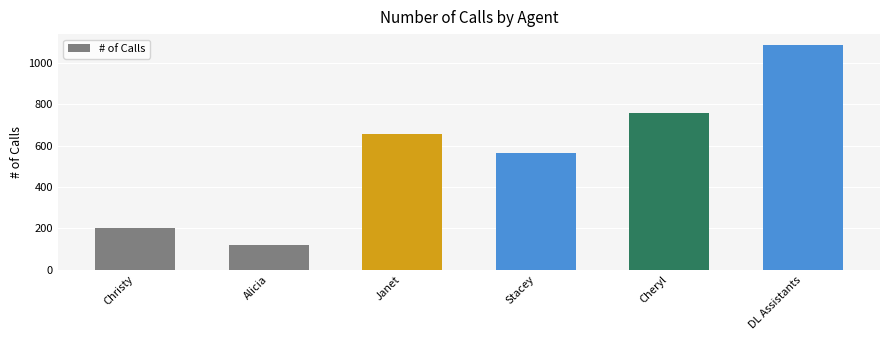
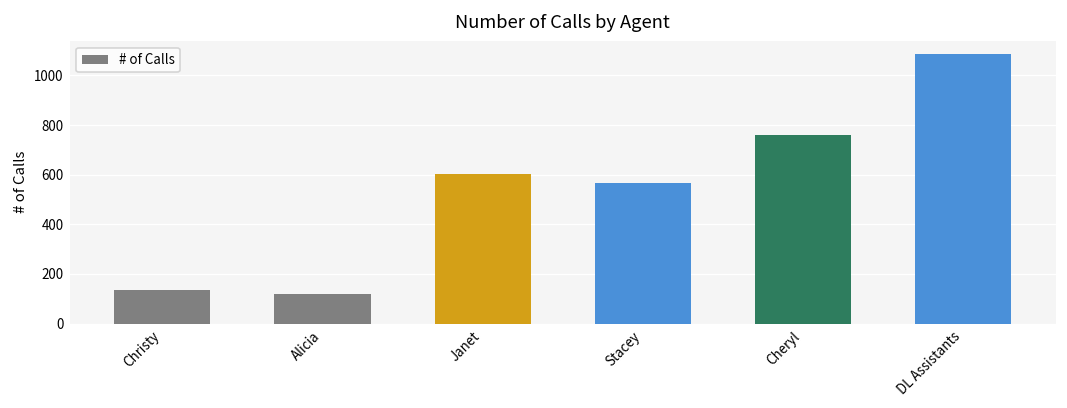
Christy: 200 -> 130
Janet: 650 -> 600
